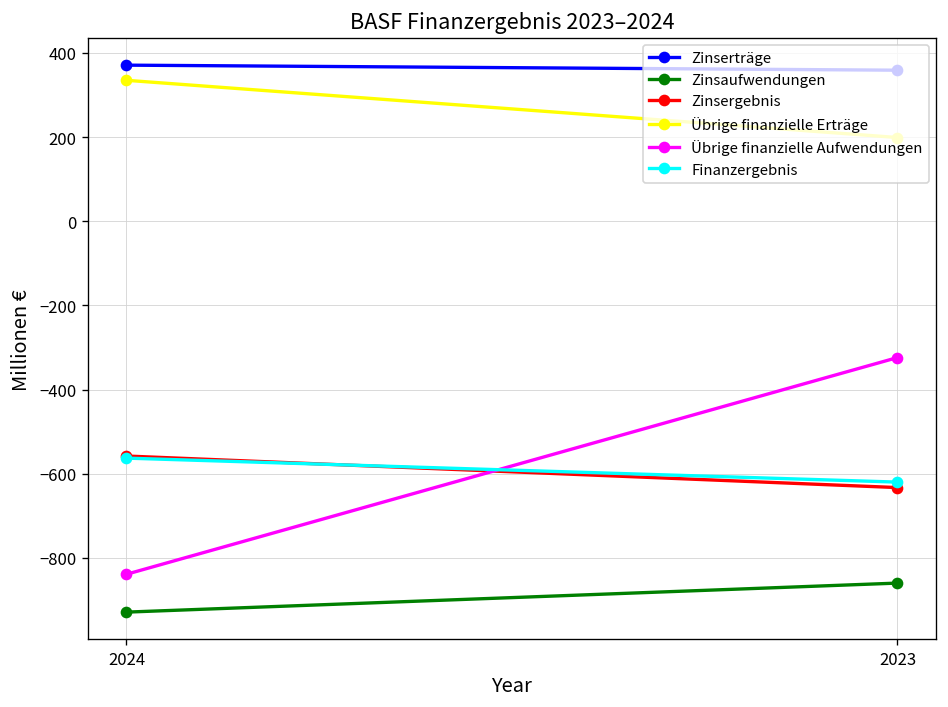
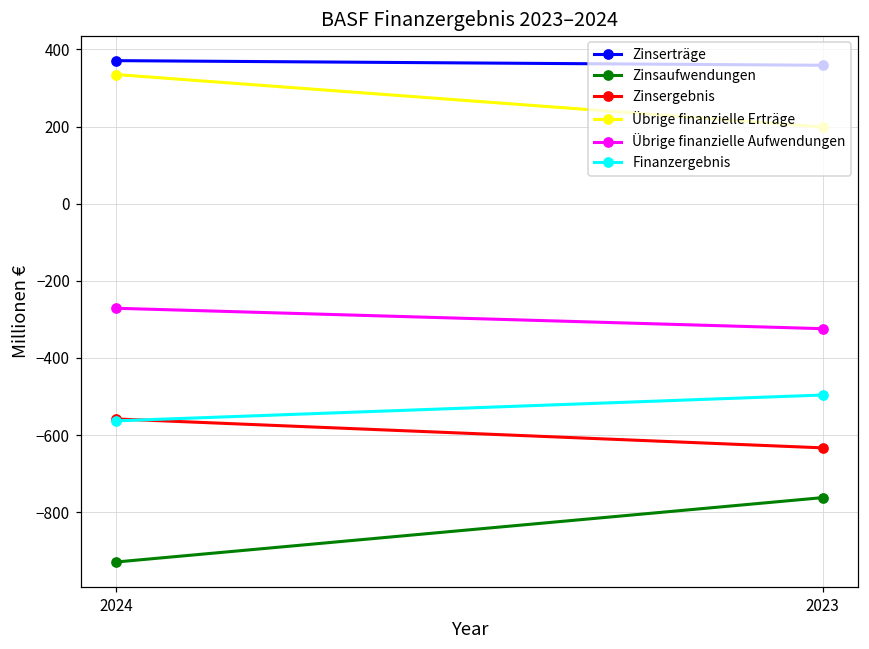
Übrige finanzielle Aufwendungen, 2024: -840 -> -270
Zinsaufwendungen, 2023: -860 -> -760
Finanzergebnis, 2023: -620 -> -500
